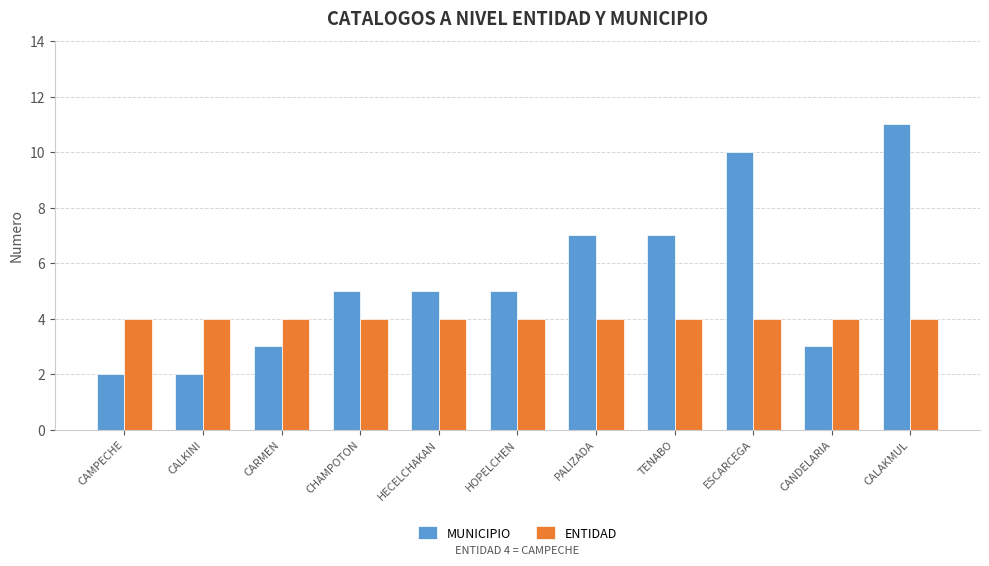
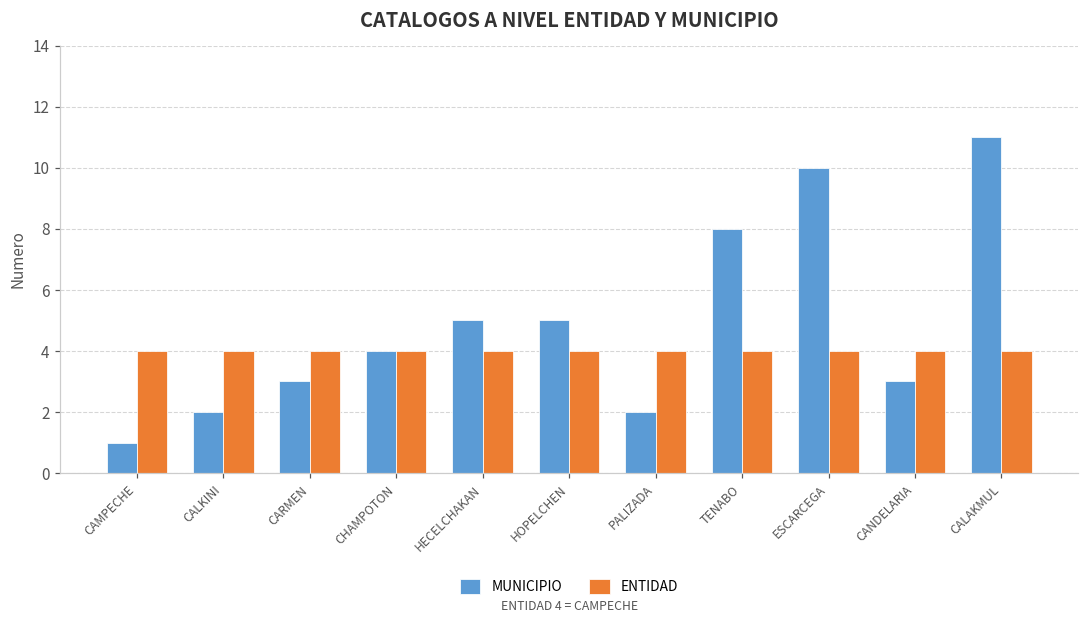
MUNICIPIO, CAMPECHE: 2 -> 1
MUNICIPIO, CHAMPOTON: 5 -> 4
MUNICIPIO, PALIZADA: 7 -> 2
MUNICIPIO, TENABO: 7 -> 8
